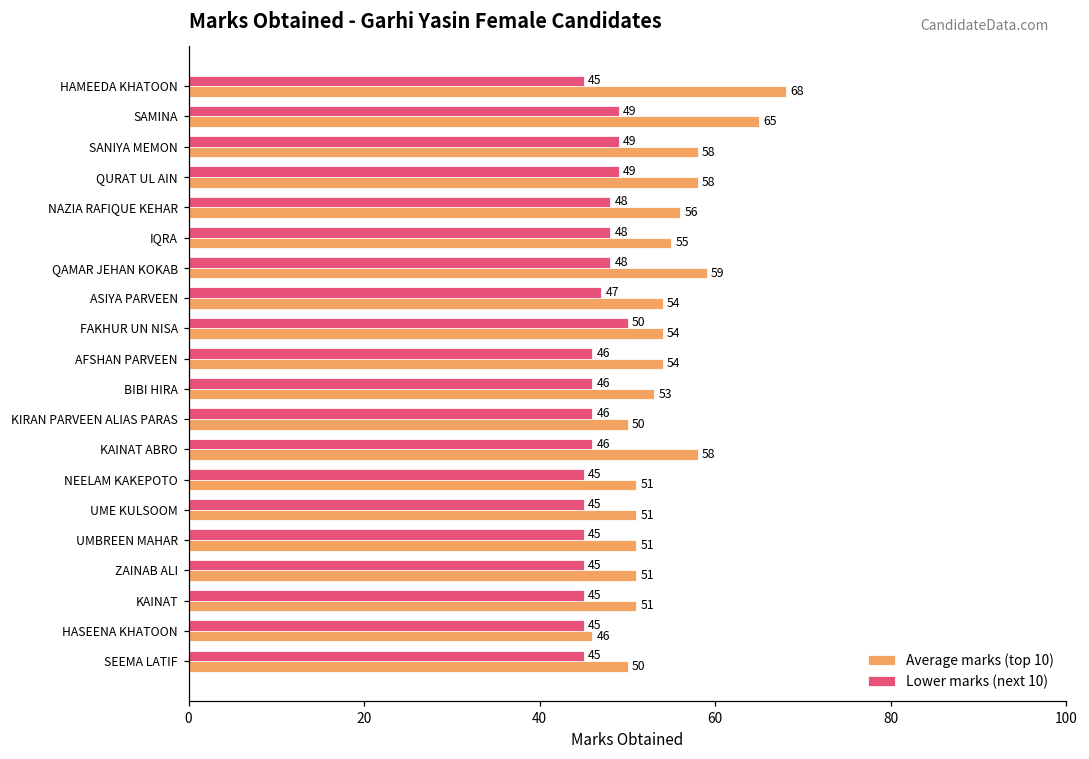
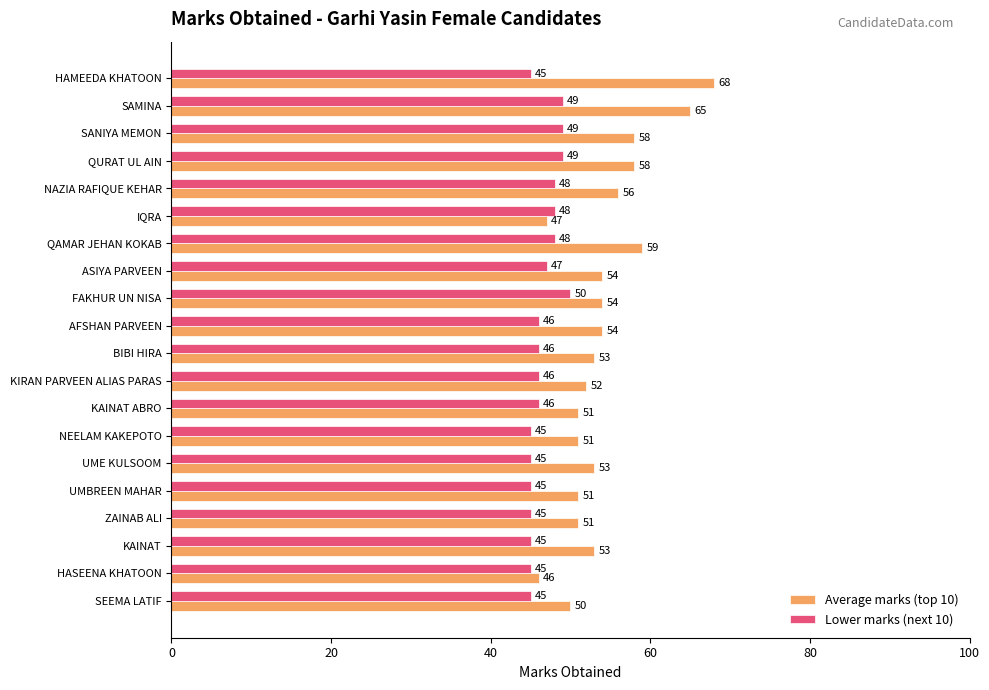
Average marks (top 10), IQRA: 55 -> 47
Average marks (top 10), KIRAN PARVEEN ALIAS PARAS: 50 -> 52
Average marks (top 10), KAINAT ABRO: 58 -> 51
Average marks (top 10), UME KULSOOM: 51 -> 53
Average marks (top 10), KAINAT: 51 -> 53
